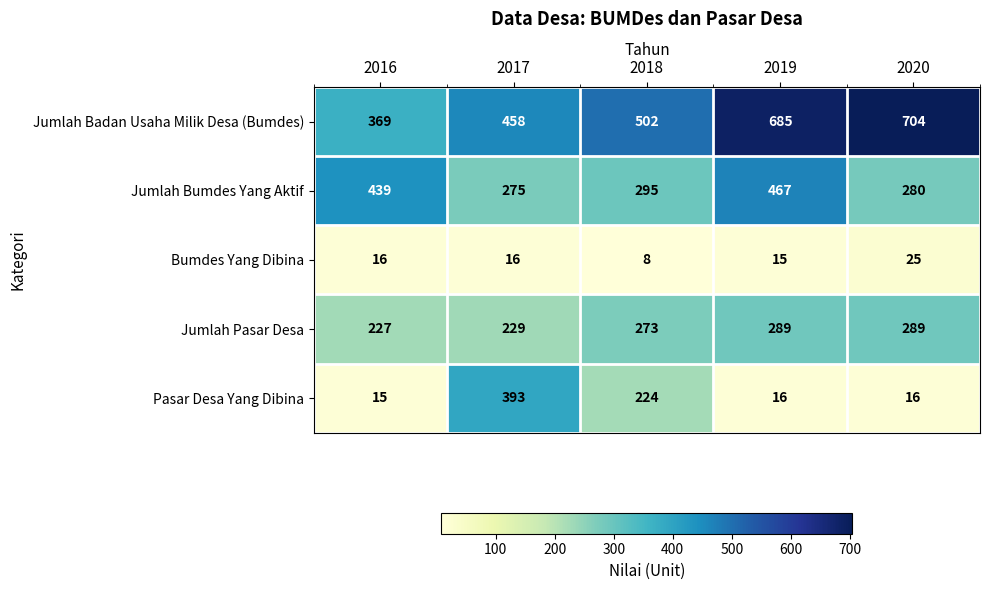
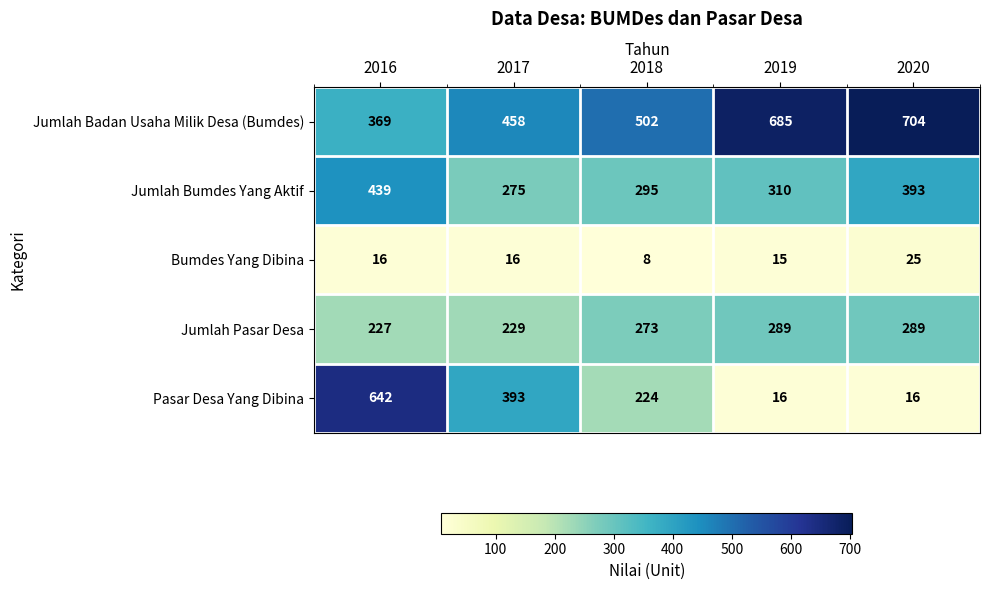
Jumlah Bumdes Yang Aktif, 2019: 467 -> 310
Jumlah Bumdes Yang Aktif, 2020: 280 -> 393
Pasar Desa Yang Dibina, 2016: 15 -> 642
